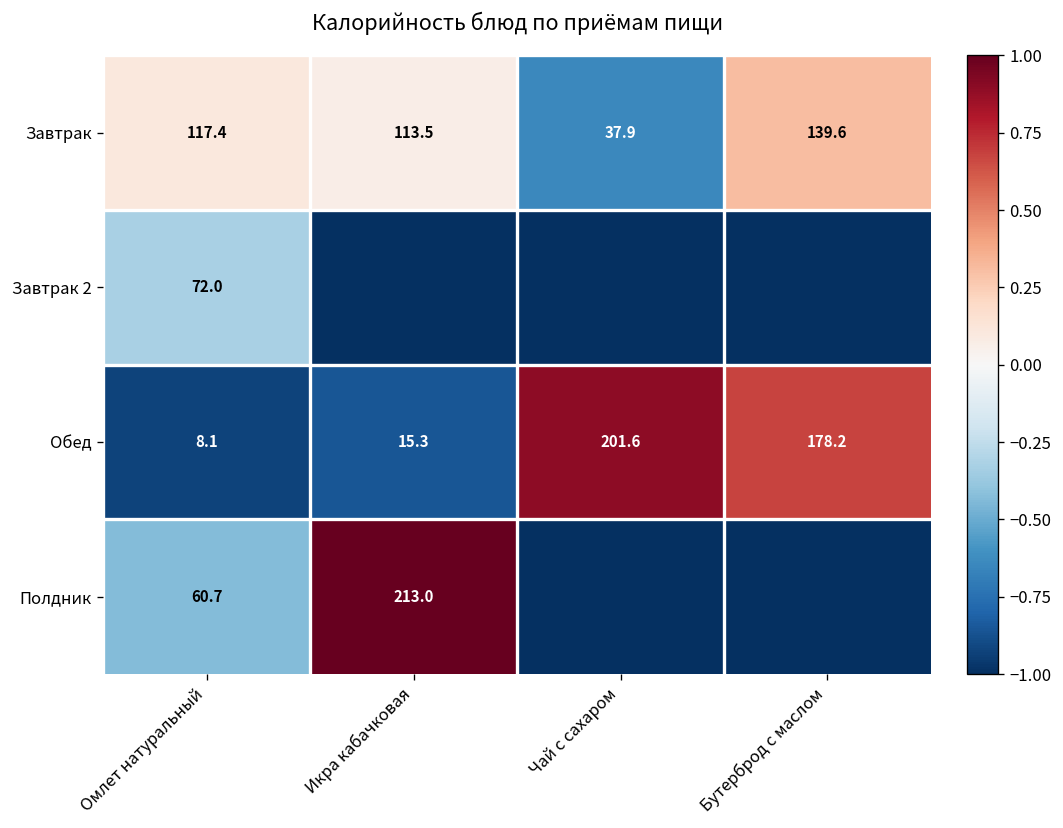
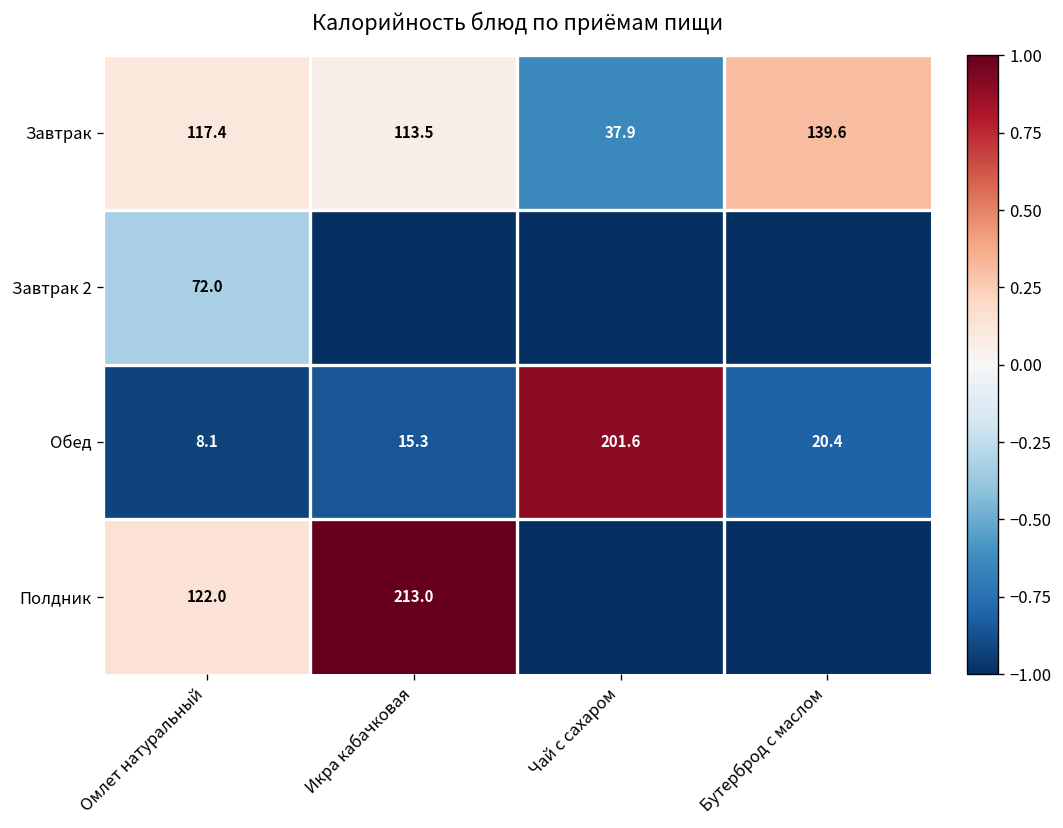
Обед, Бутерброд с маслом: 178.2 -> 20.4
Полдник, Омлет натуральный: 60.7 -> 122.0
